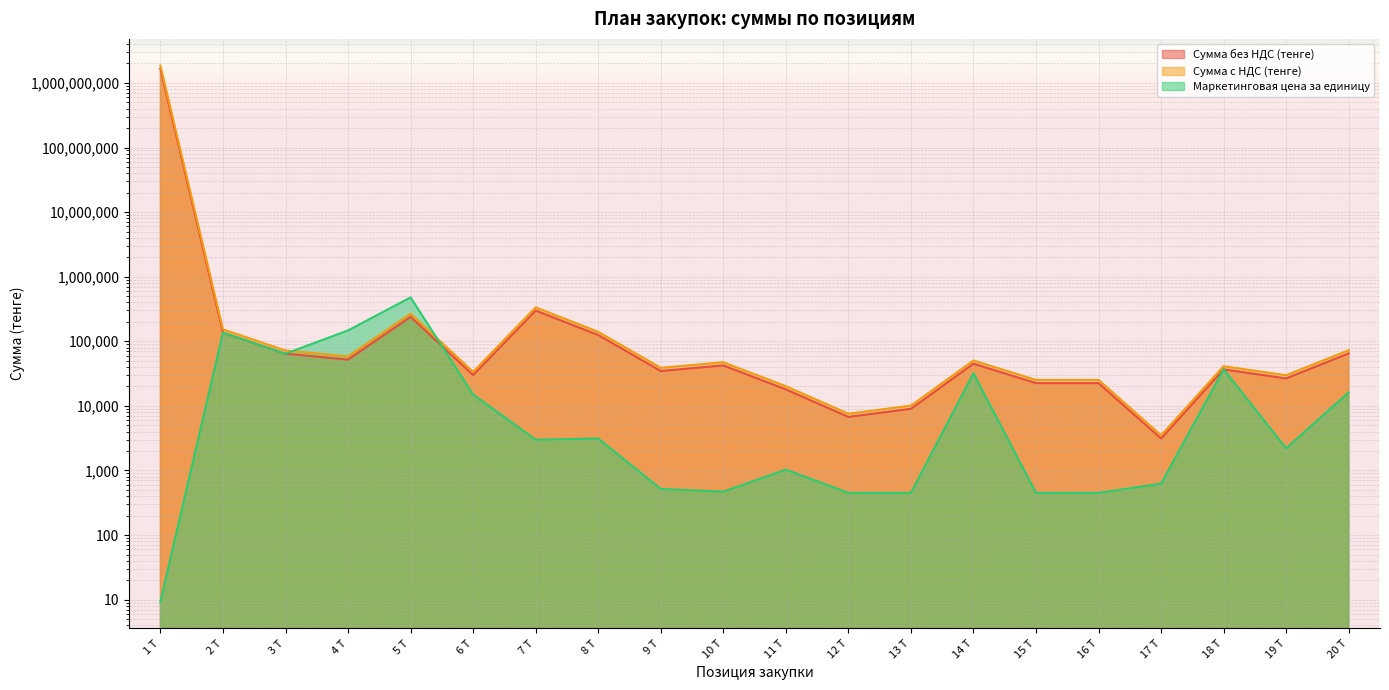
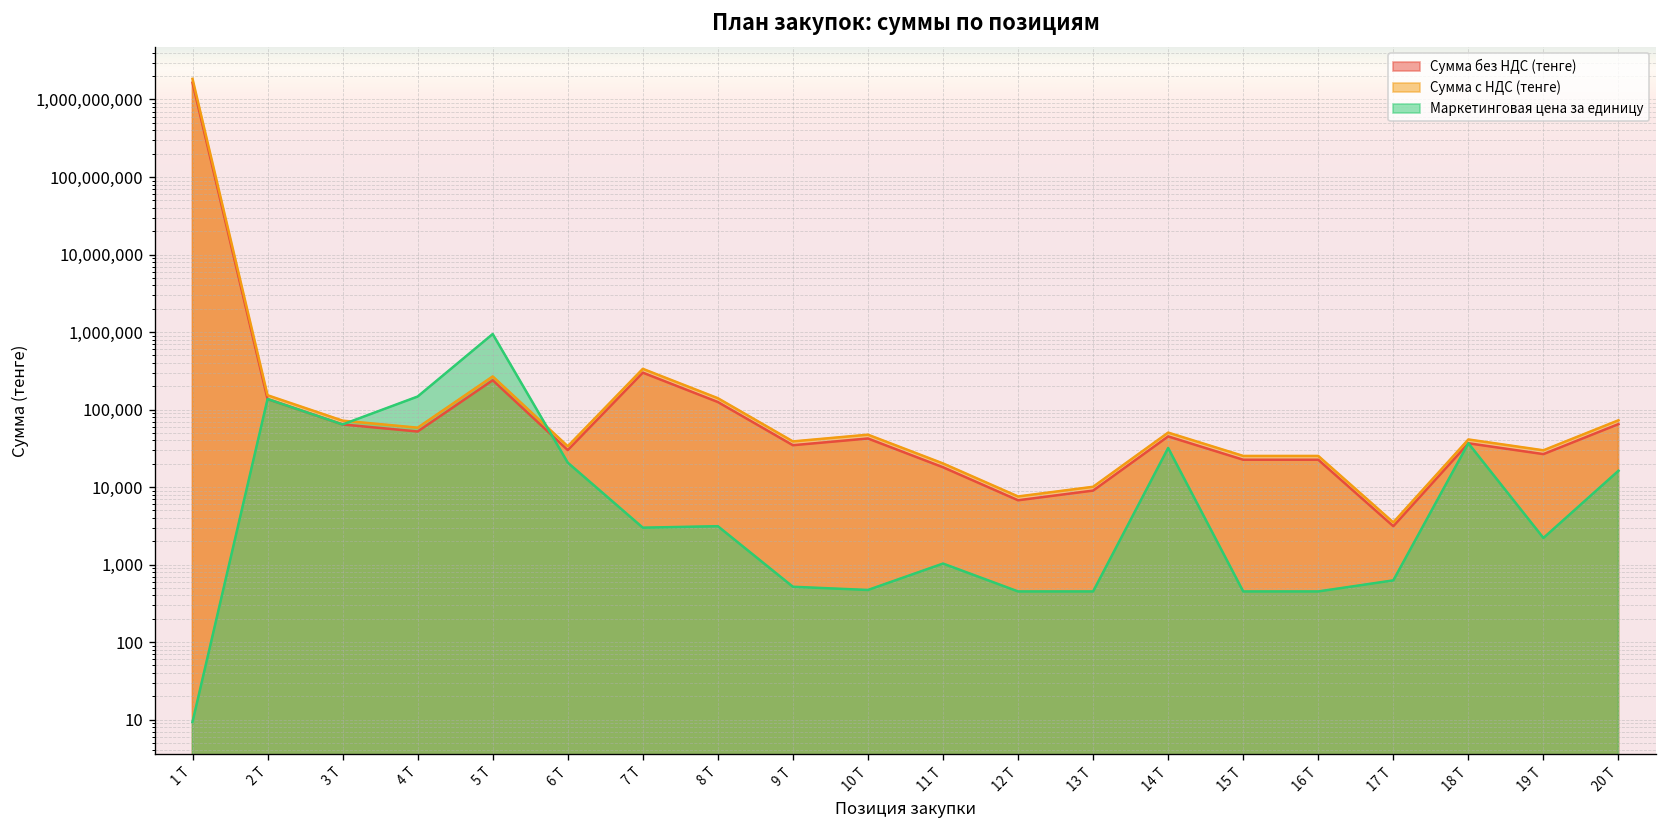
Маркетинговая цена за единицу, 5 Т: 500,000 -> 900,000
Маркетинговая цена за единицу, 6 Т: 15,000 -> 21,000
